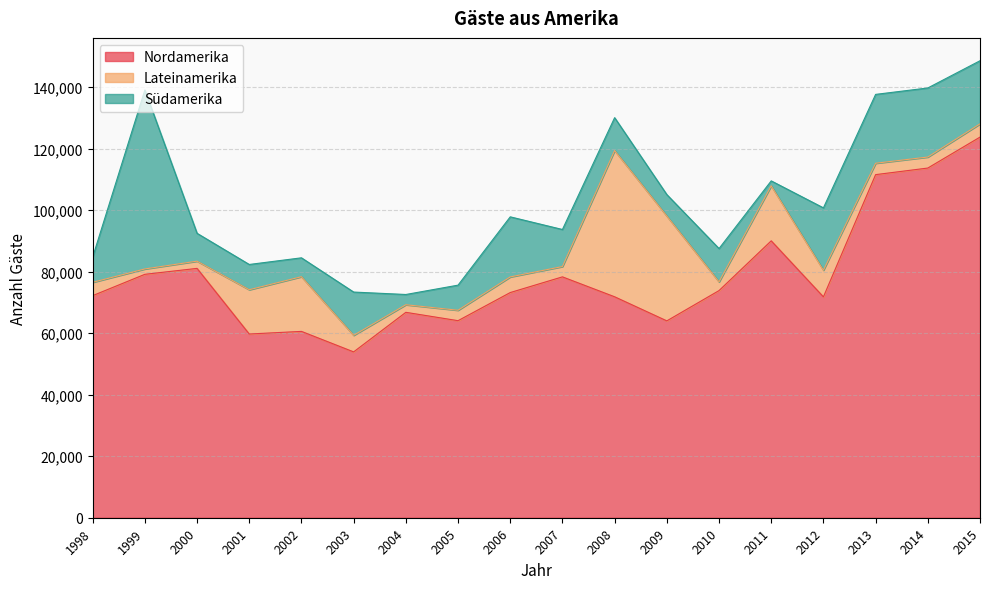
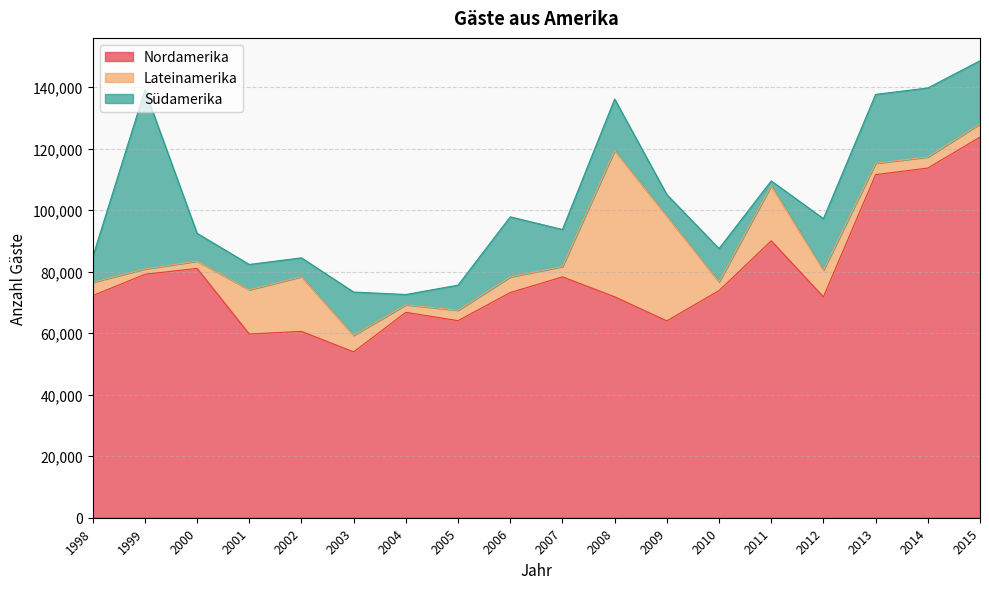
Südamerika, 2008: 11,000 -> 17,000
Südamerika, 2012: 20,000 -> 17,000
